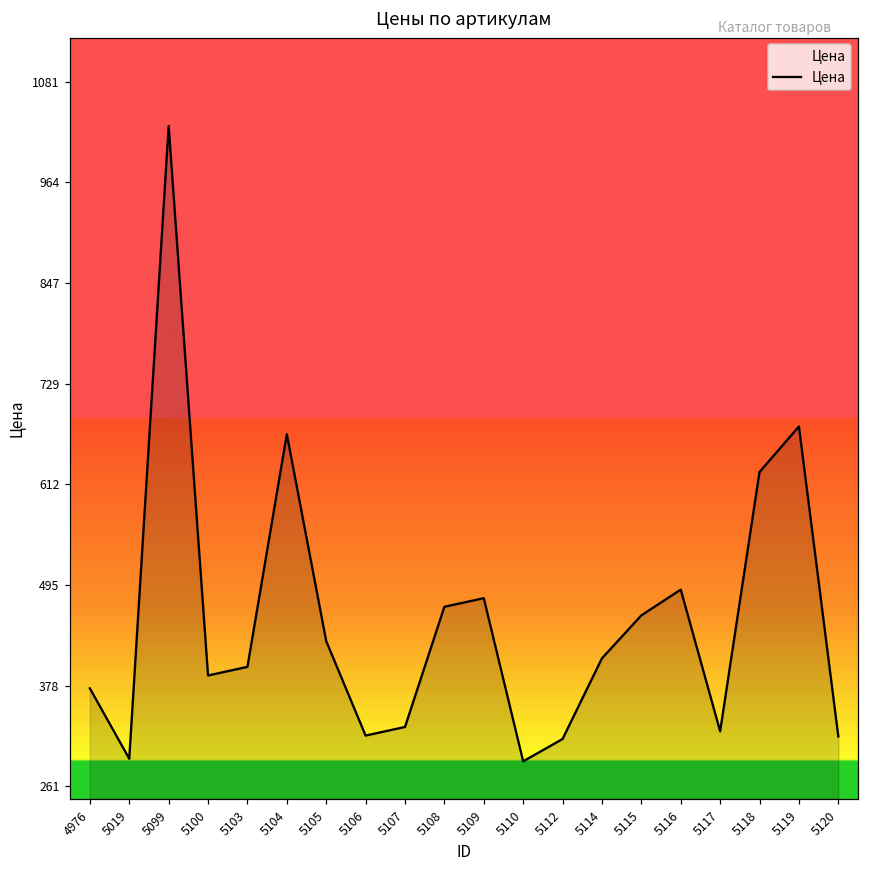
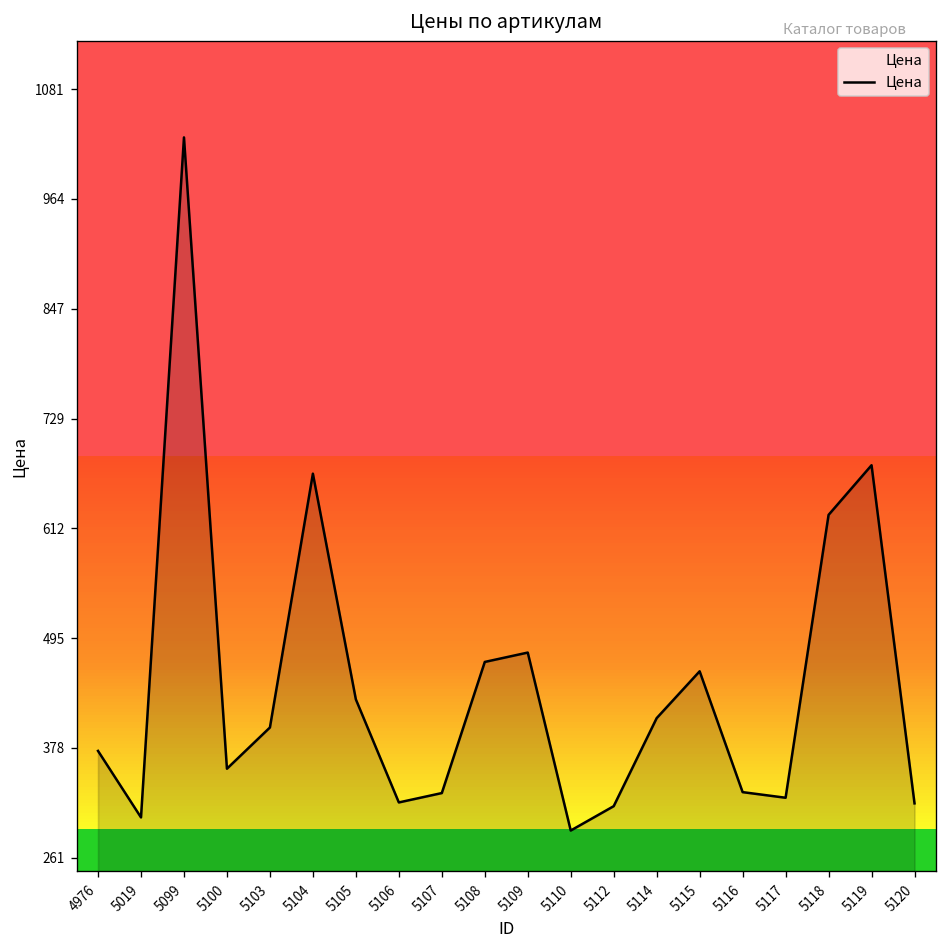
5019: 290 -> 300
5100: 390 -> 360
5116: 490 -> 330
